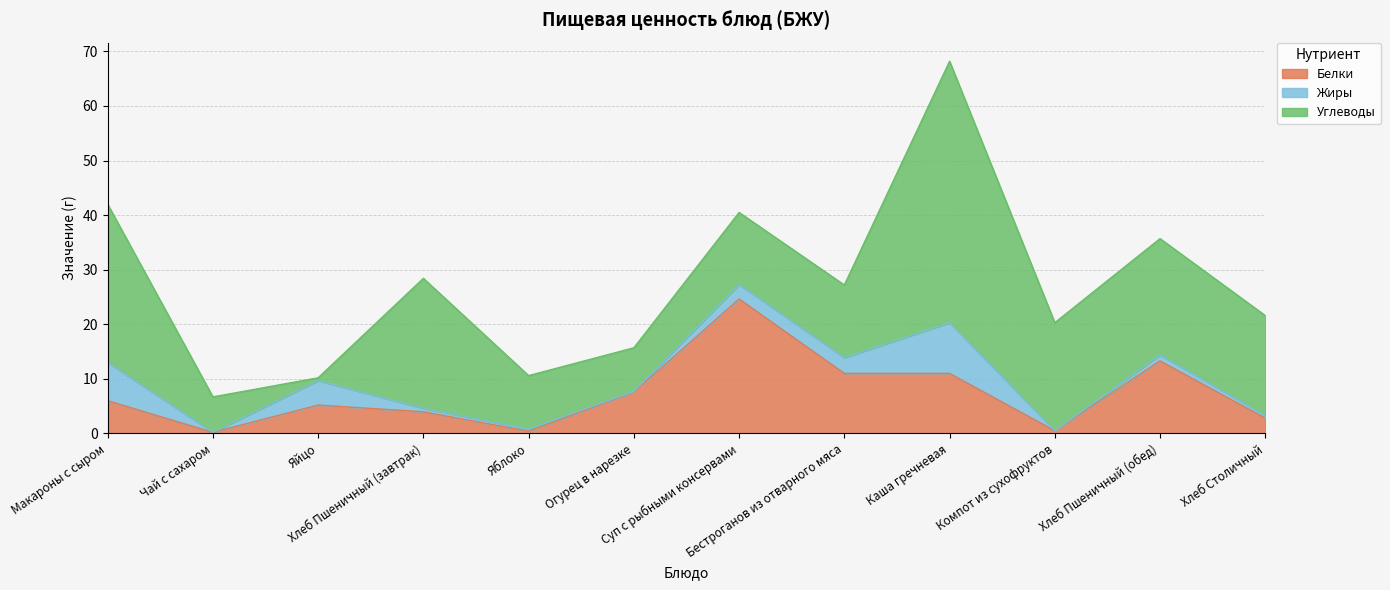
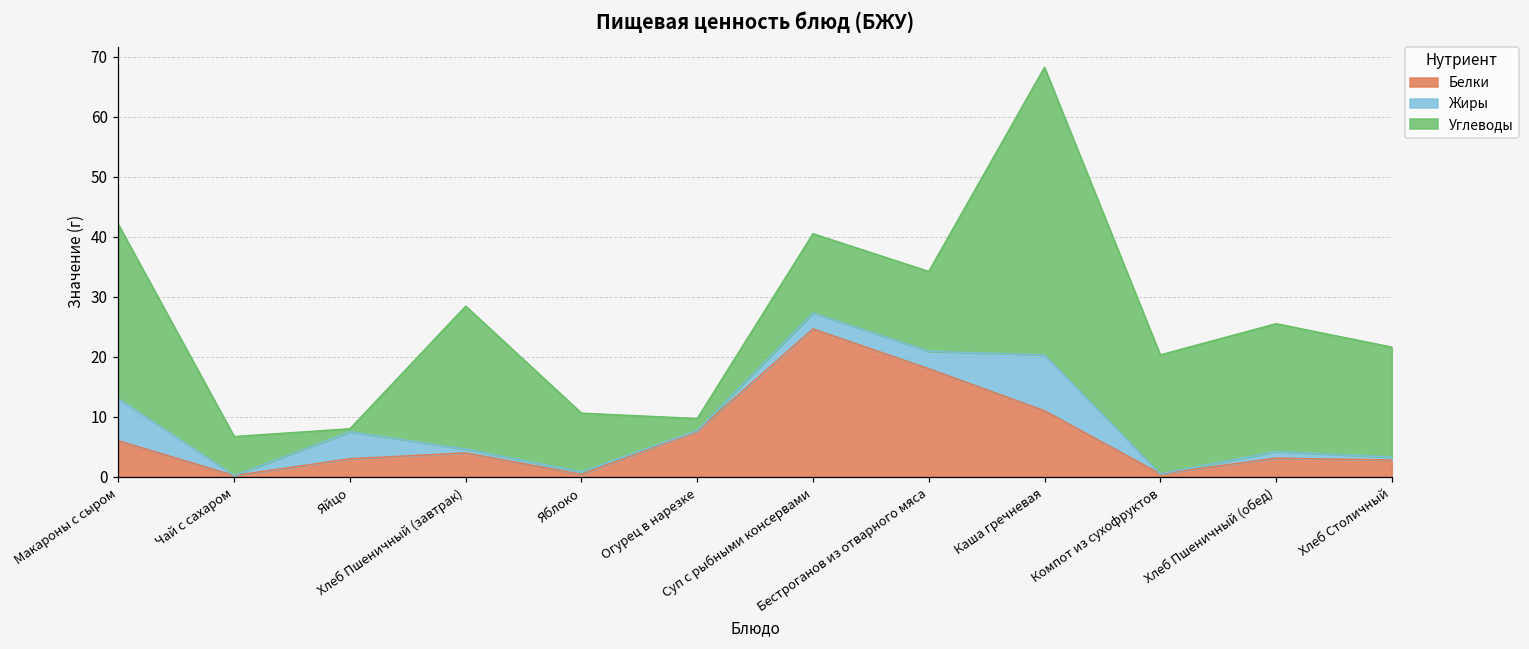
Белки, Яйцо: 5 -> 3
Углеводы, Огурец в нарезке: 8 -> 2
Белки, Бестроганов из отварного мяса: 11 -> 18
Белки, Хлеб Пшеничный (обед): 13 -> 3
